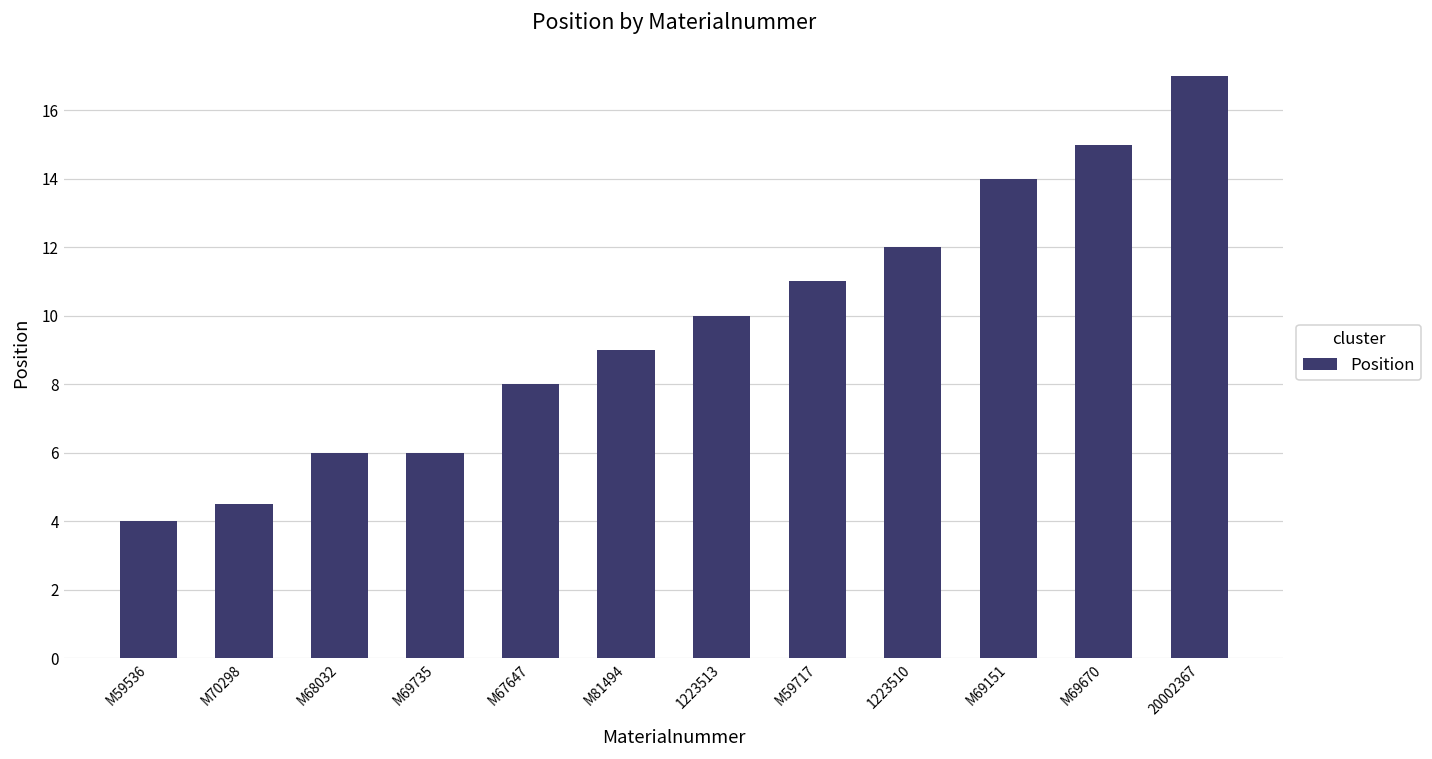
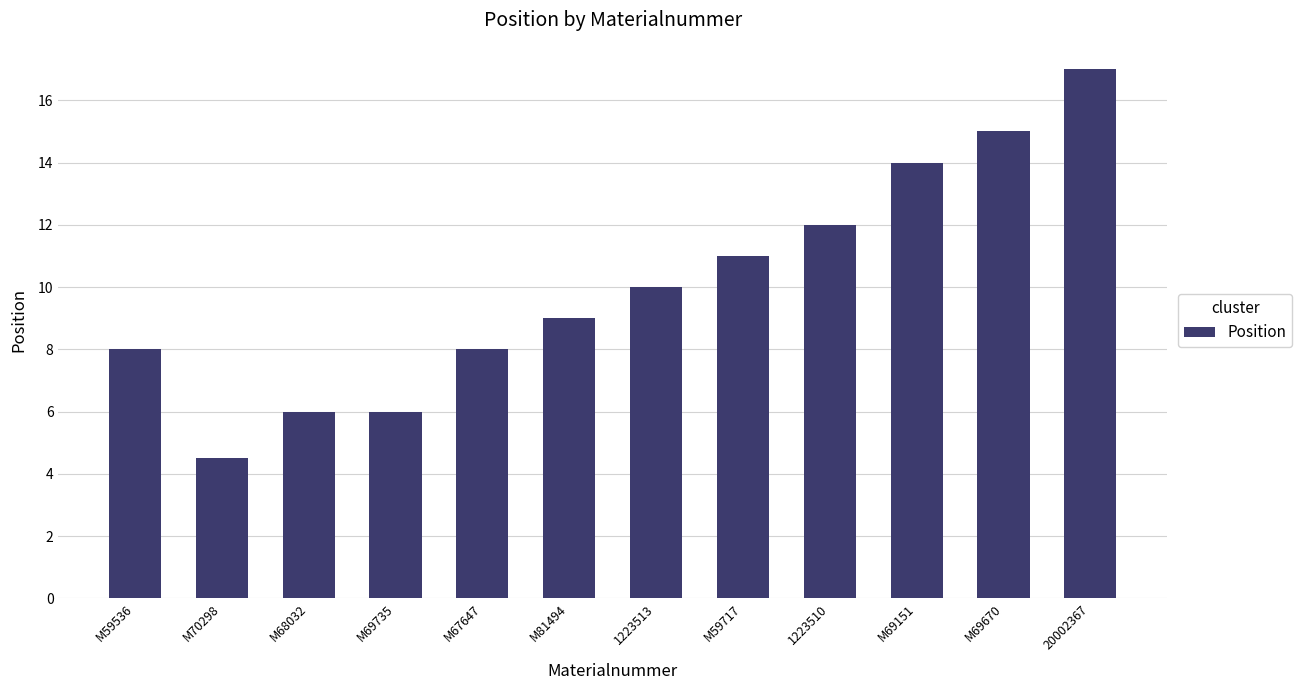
M59536: 4 -> 8
